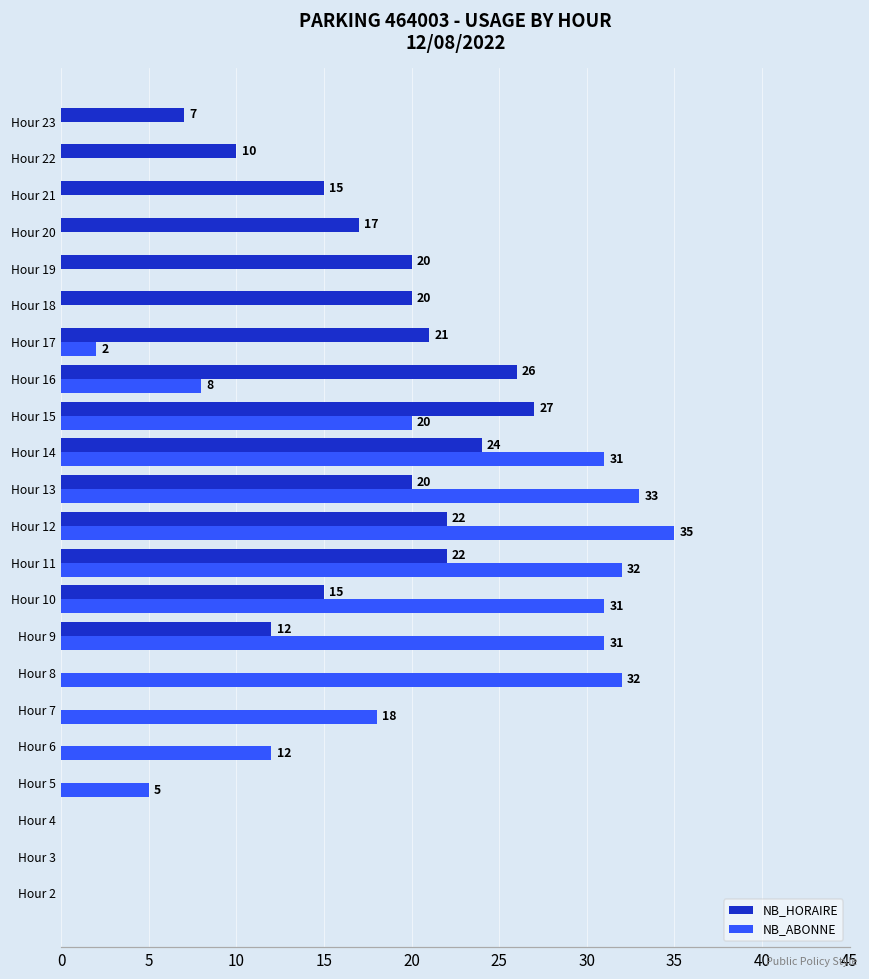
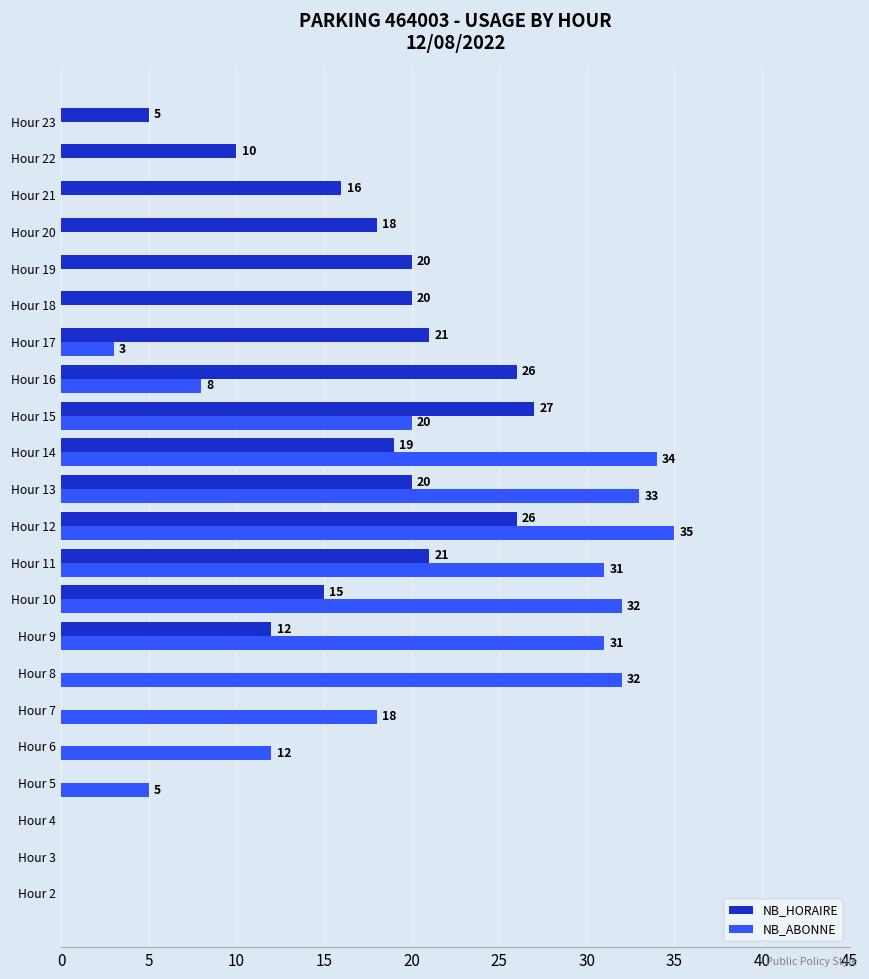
NB_HORAIRE, Hour 23: 7 -> 5
NB_HORAIRE, Hour 21: 15 -> 16
NB_HORAIRE, Hour 20: 17 -> 18
NB_ABONNE, Hour 17: 2 -> 3
NB_HORAIRE, Hour 14: 24 -> 19
NB_ABONNE, Hour 14: 31 -> 34
NB_HORAIRE, Hour 12: 22 -> 26
NB_HORAIRE, Hour 11: 22 -> 21
NB_ABONNE, Hour 11: 32 -> 31
NB_ABONNE, Hour 10: 31 -> 32
